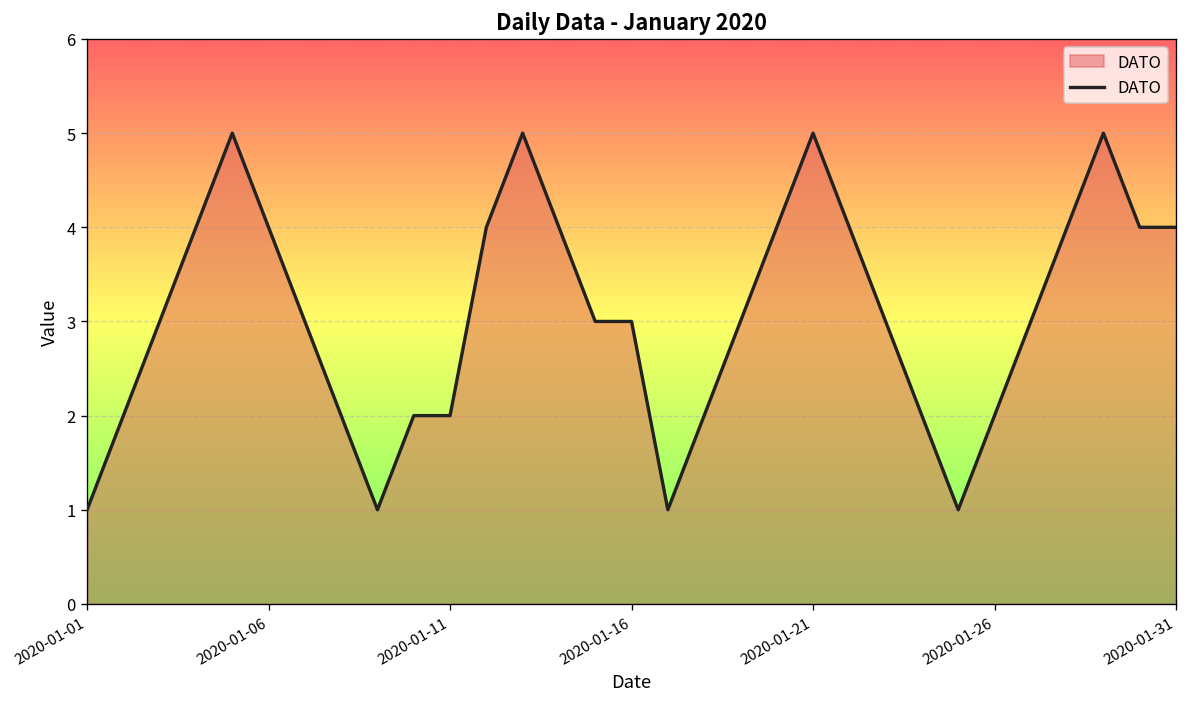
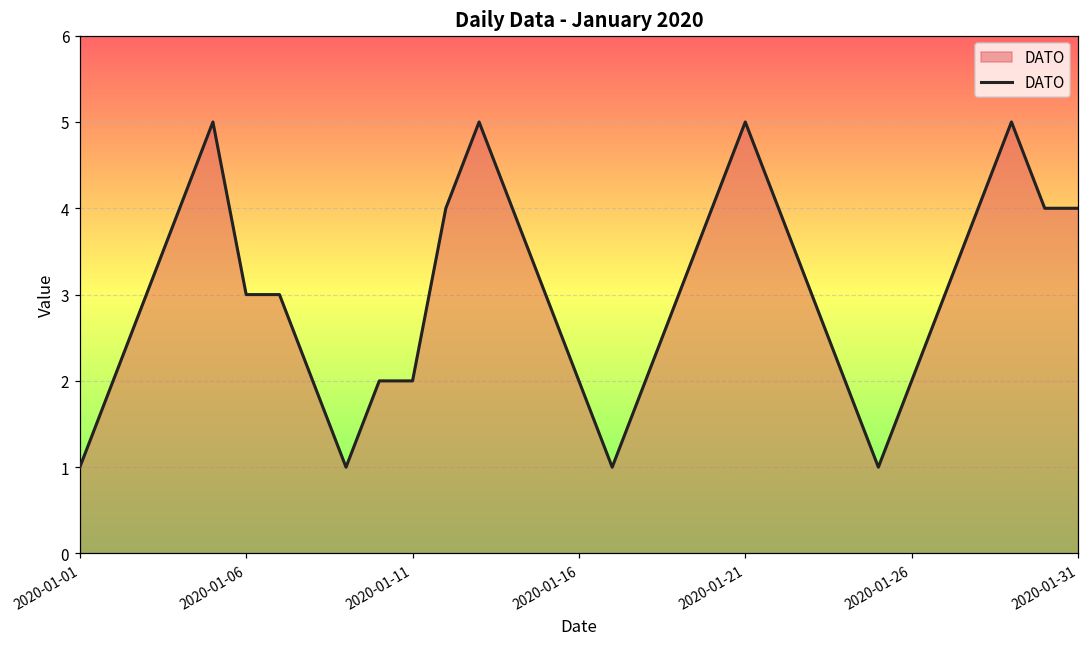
2020-01-06: 4 -> 3
2020-01-16: 3 -> 2
